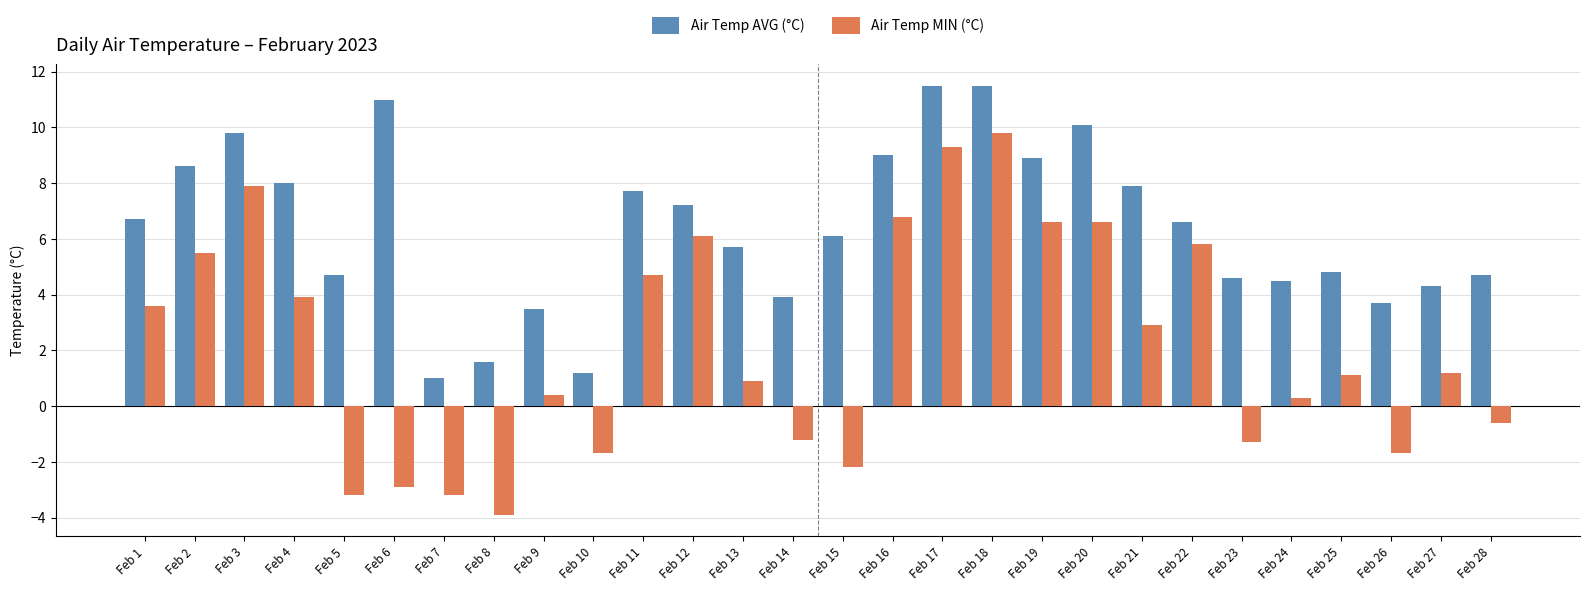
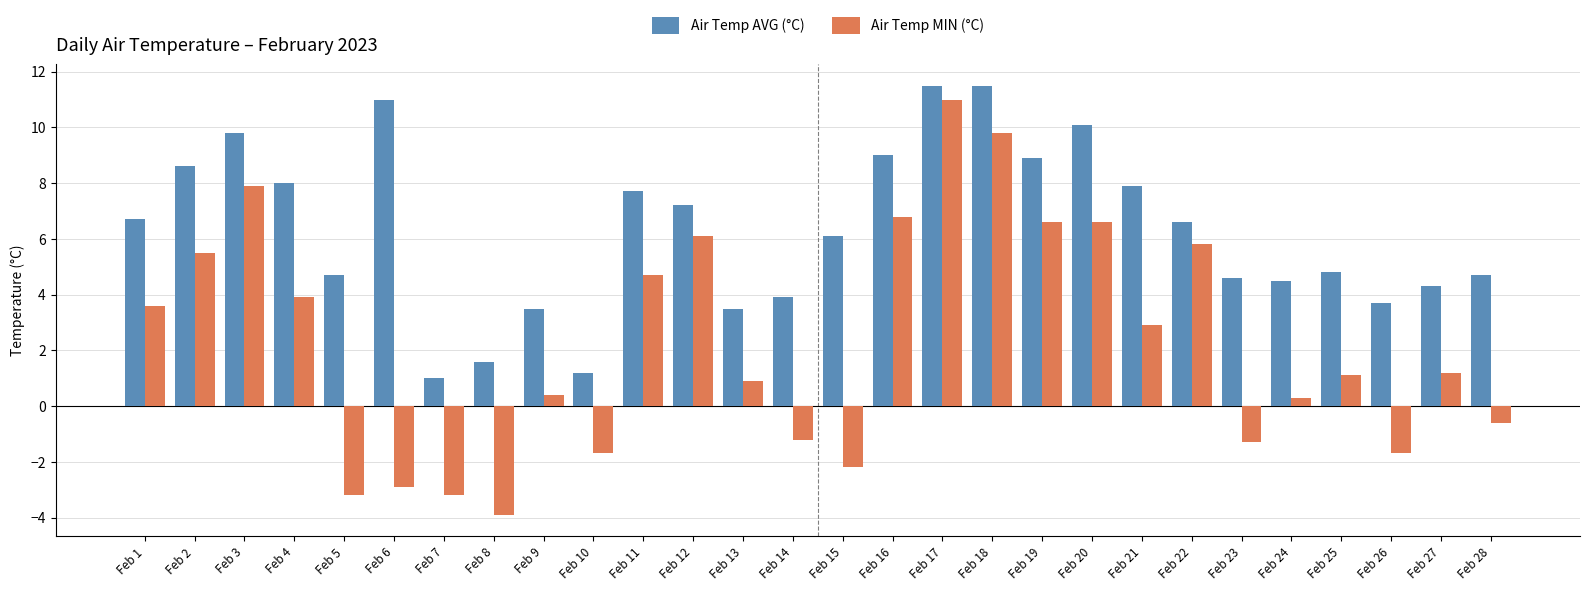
Air Temp AVG (°C), Feb 13: 5.7 -> 3.5
Air Temp MIN (°C), Feb 17: 9.3 -> 11.0
